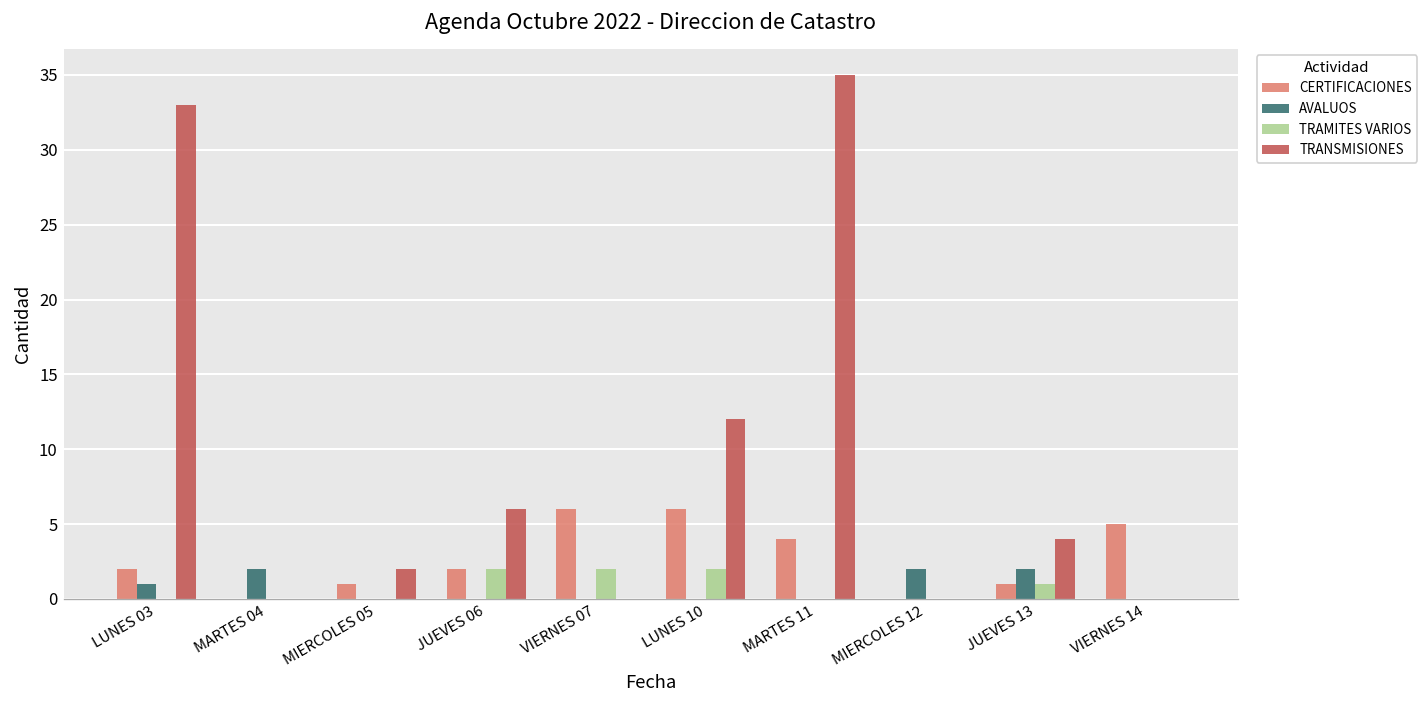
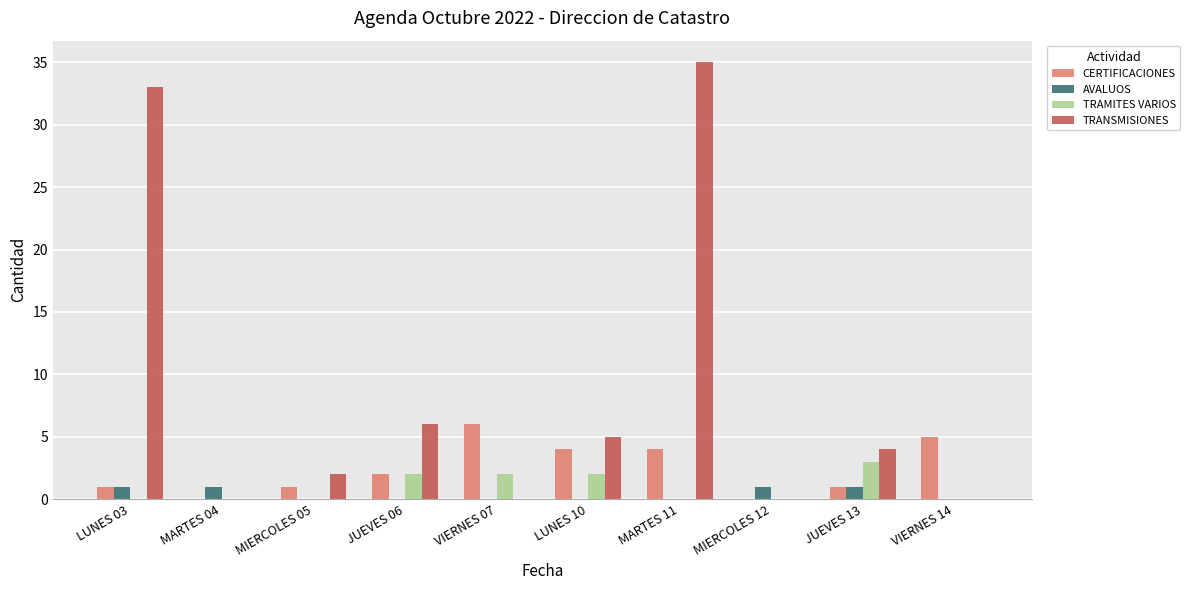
CERTIFICACIONES, LUNES 03: 2 -> 1
AVALUOS, MARTES 04: 2 -> 1
CERTIFICACIONES, LUNES 10: 6 -> 4
TRANSMISIONES, LUNES 10: 12 -> 5
AVALUOS, MIERCOLES 12: 2 -> 1
AVALUOS, JUEVES 13: 2 -> 1
TRAMITES VARIOS, JUEVES 13: 1 -> 3
